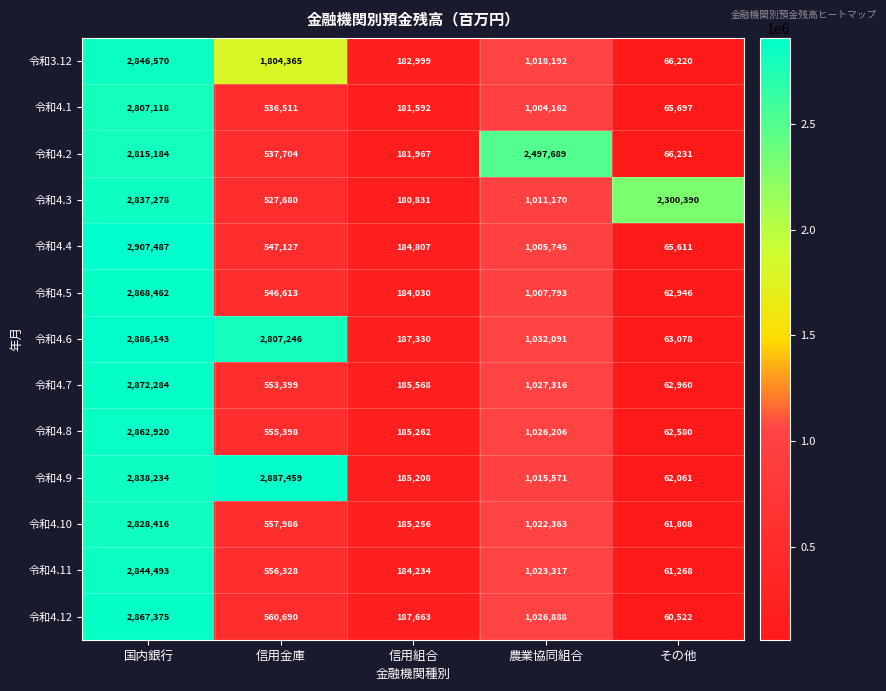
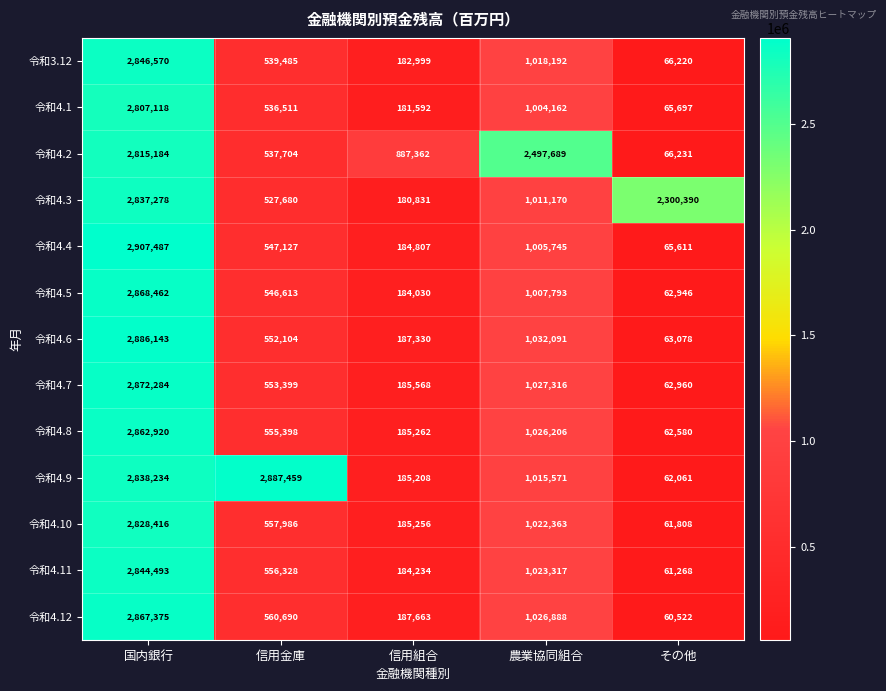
令和3.12, 信用金庫: 1,804,365 -> 539,485
令和4.2, 信用組合: 181,967 -> 887,362
令和4.6, 信用金庫: 2,807,246 -> 552,104
